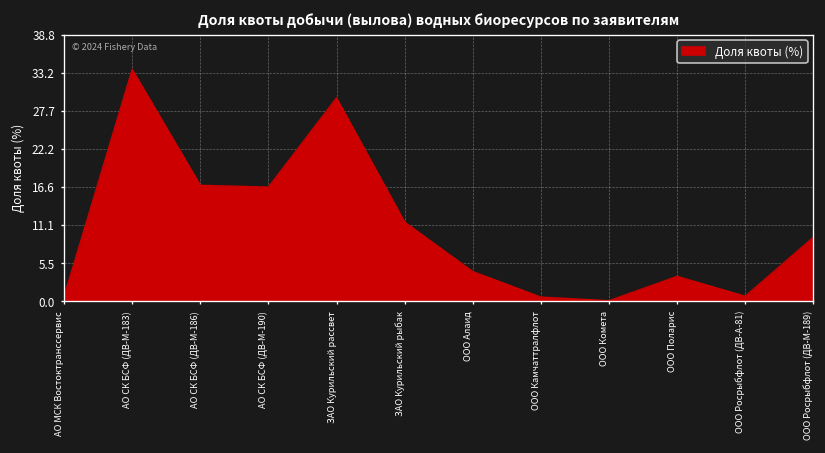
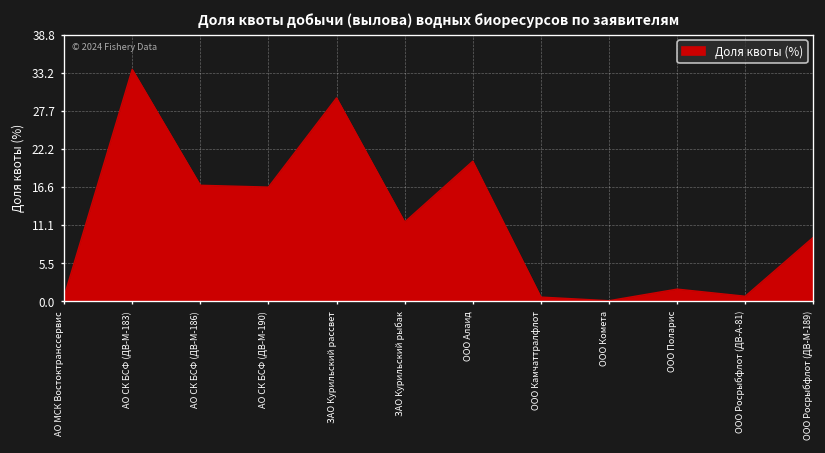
ООО Алаид: 4 -> 20
ООО Поларис: 4 -> 2
